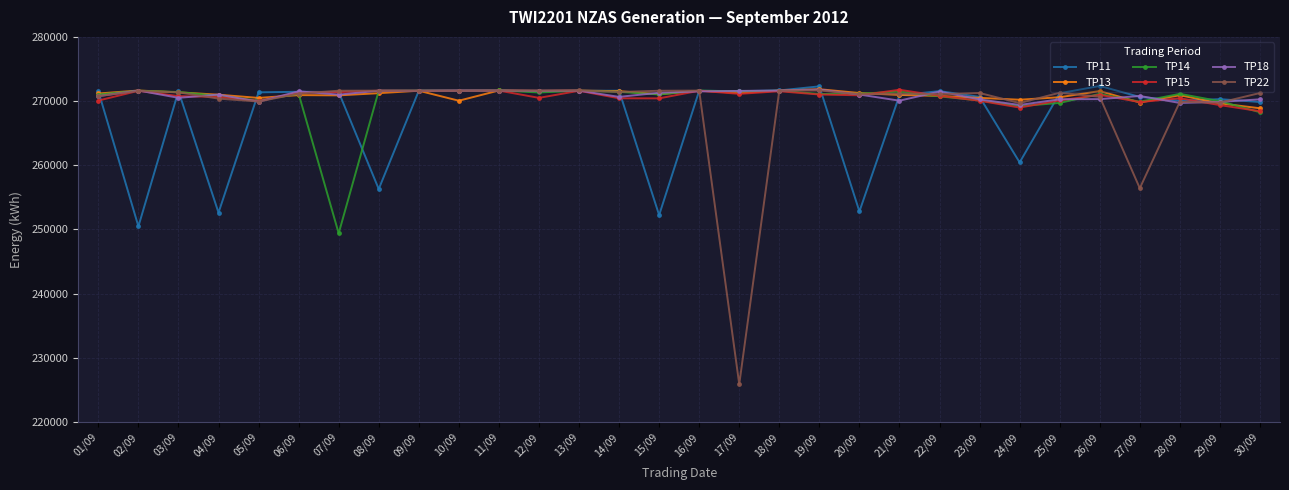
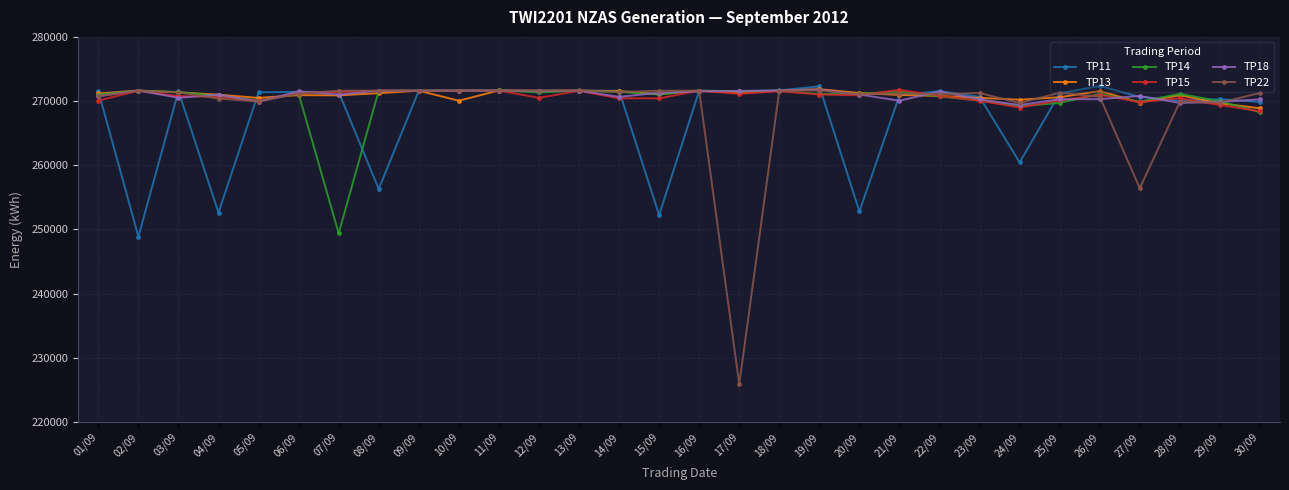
TP11, 02/09: 250000 -> 249000
